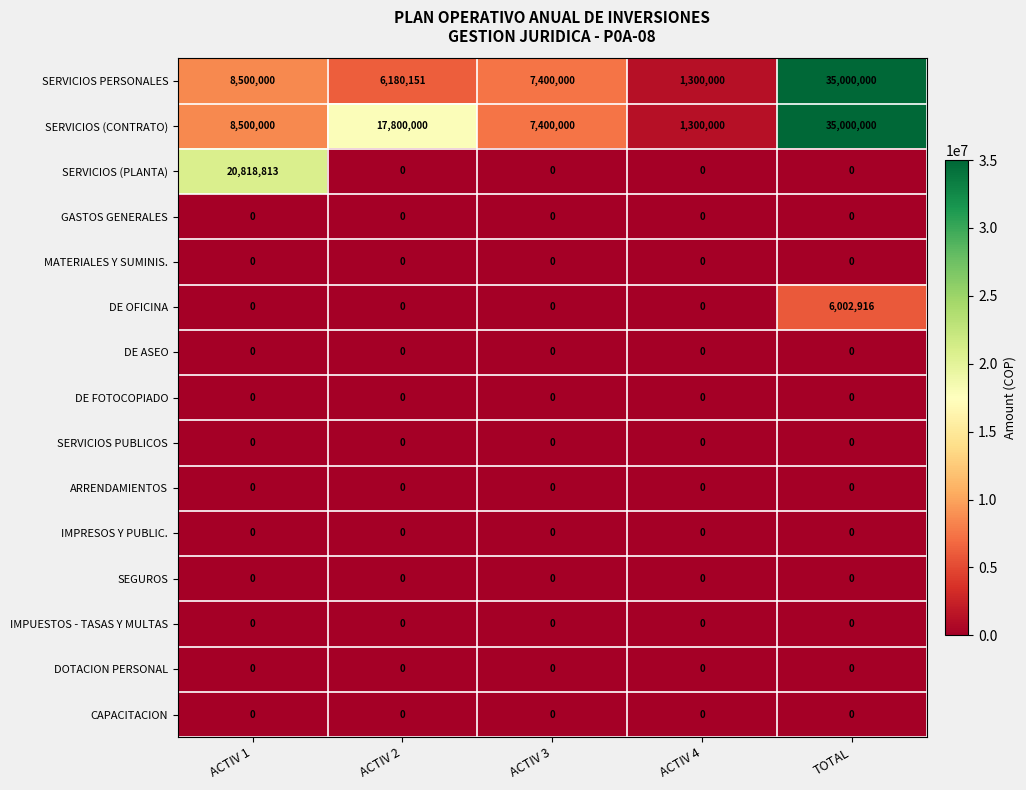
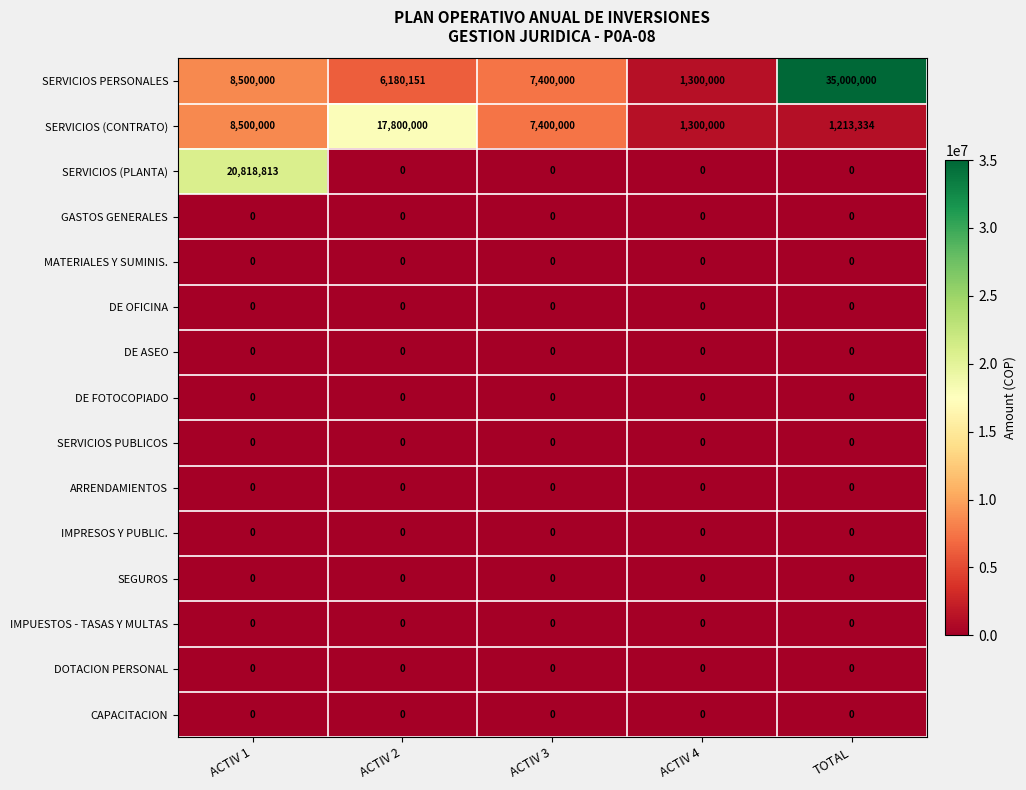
SERVICIOS (CONTRATO), TOTAL: 35,000,000 -> 1,213,334
DE OFICINA, TOTAL: 6,002,916 -> 0
